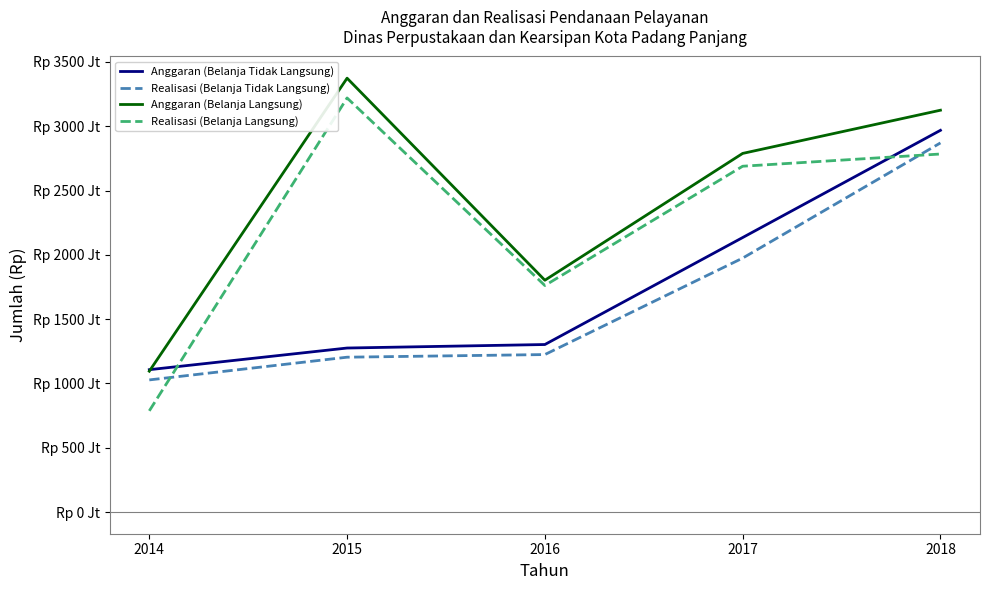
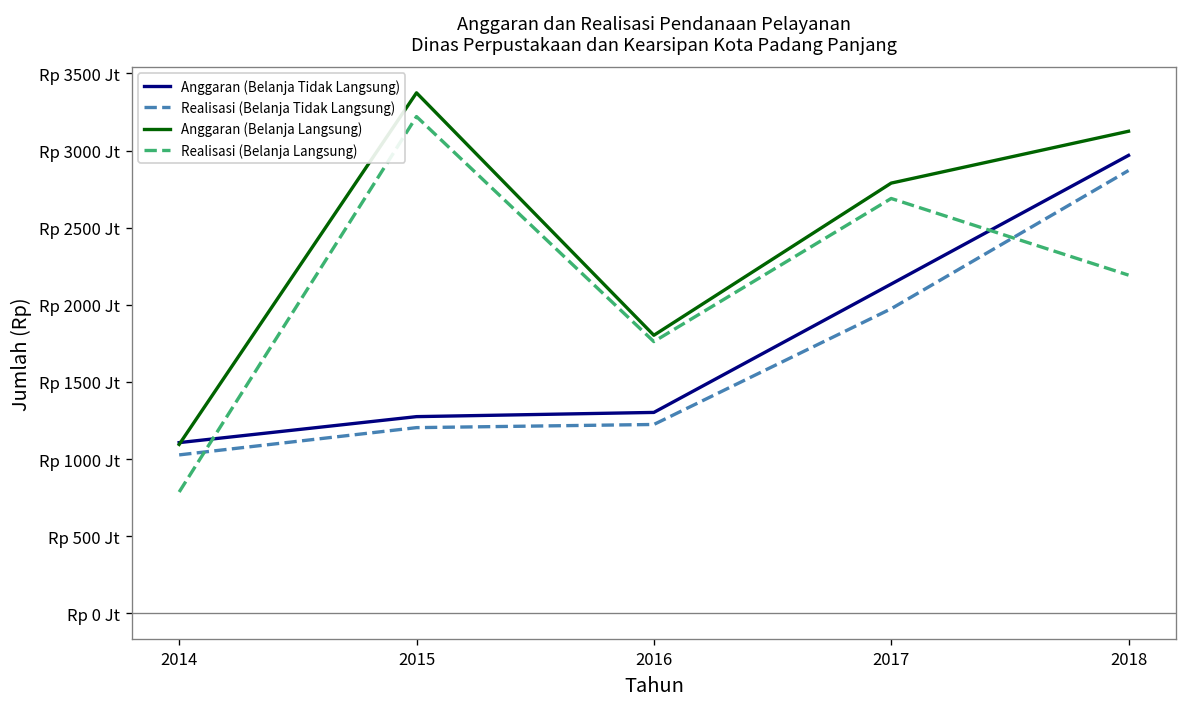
Realisasi (Belanja Langsung), 2018: Rp 2780 Jt -> Rp 2190 Jt
